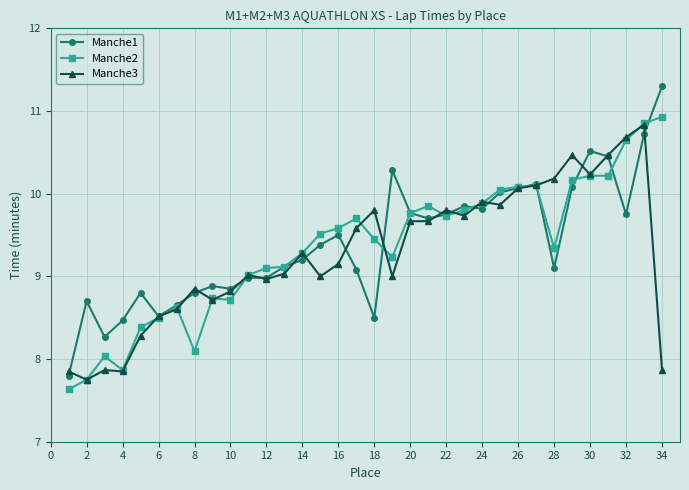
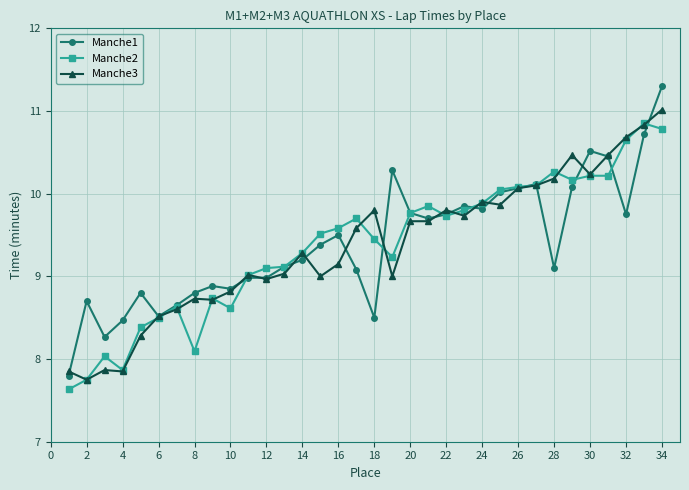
Manche3, 8: 8.9 -> 8.7
Manche2, 10: 8.7 -> 8.6
Manche2, 28: 9.3 -> 10.3
Manche2, 34: 10.9 -> 10.8
Manche3, 34: 7.9 -> 11.0
